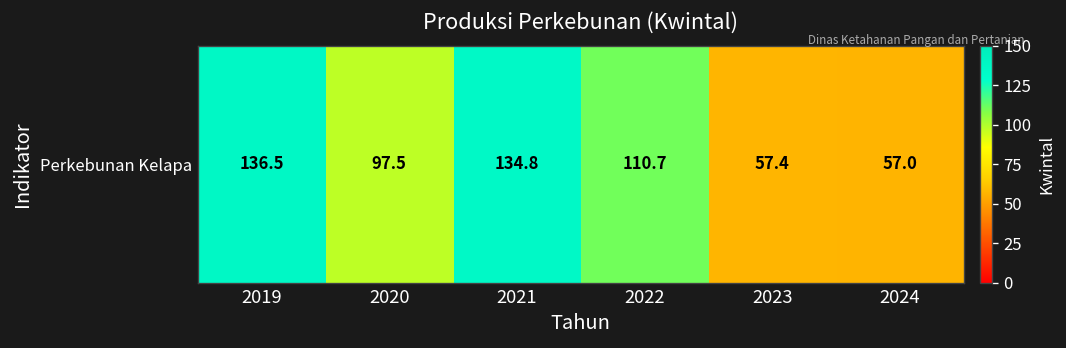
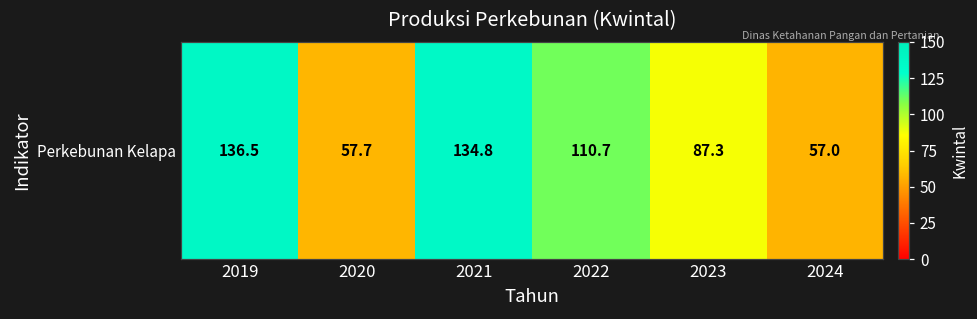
Perkebunan Kelapa, 2020: 97.5 -> 57.7
Perkebunan Kelapa, 2023: 57.4 -> 87.3
